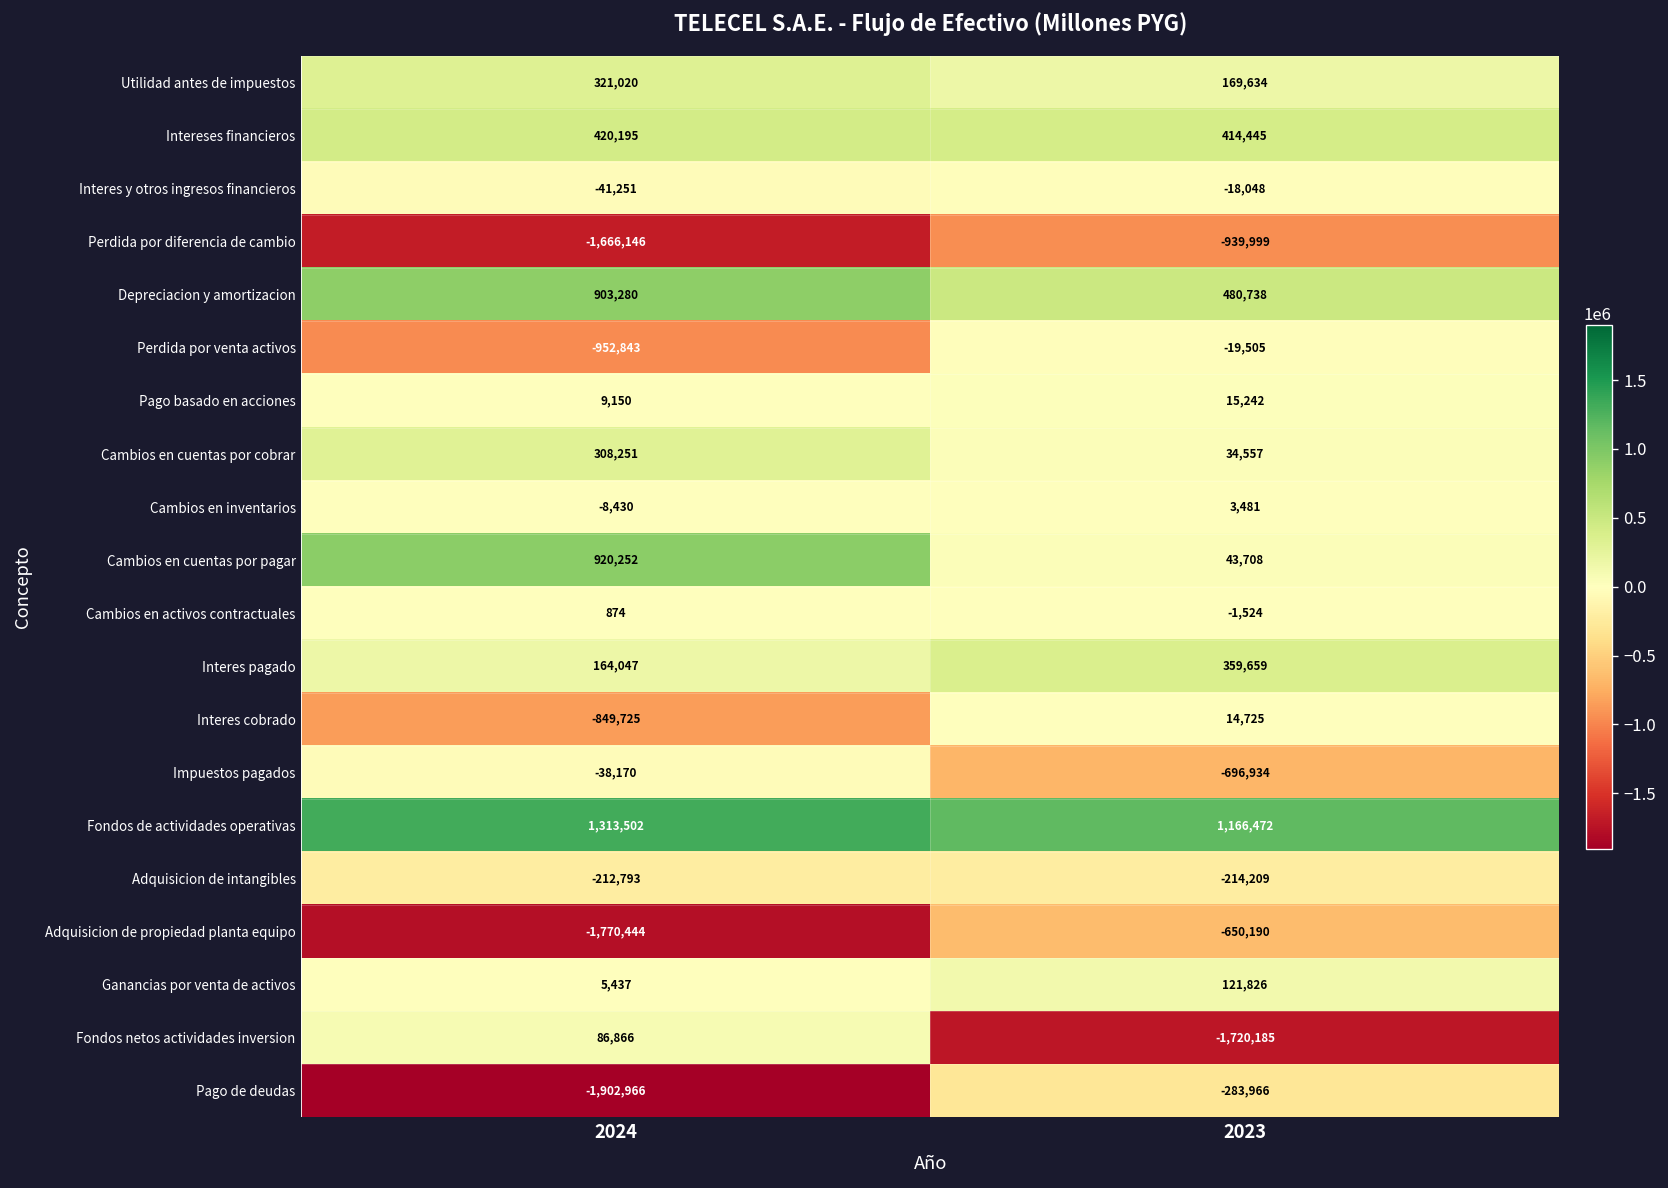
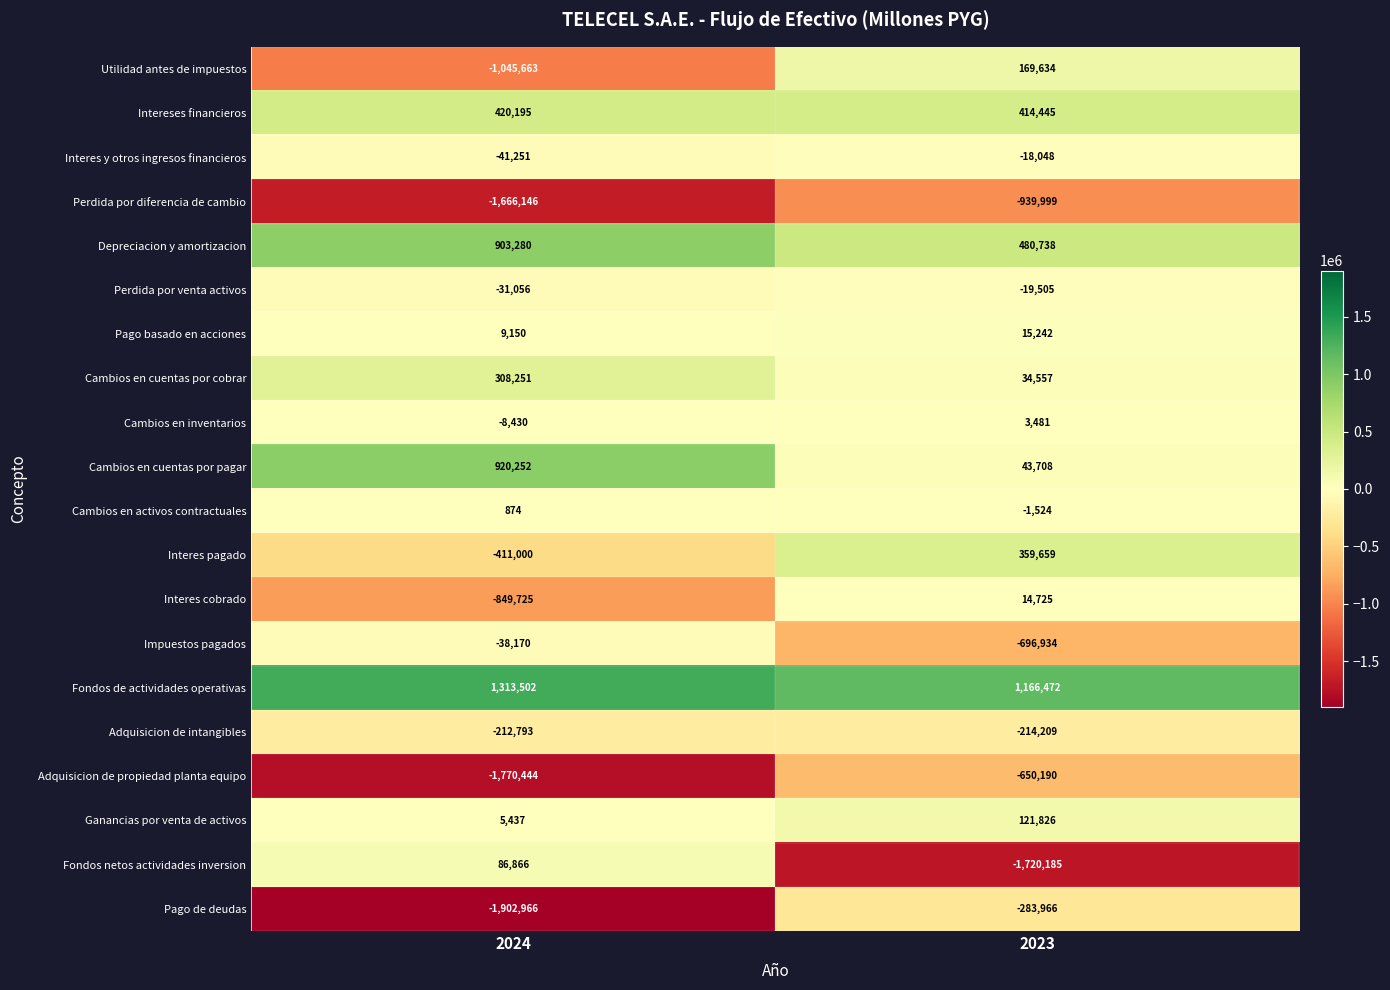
Utilidad antes de impuestos, 2024: 321,020 -> -1,045,663
Perdida por venta activos, 2024: -952,843 -> -31,056
Interes pagado, 2024: 164,047 -> -411,000
